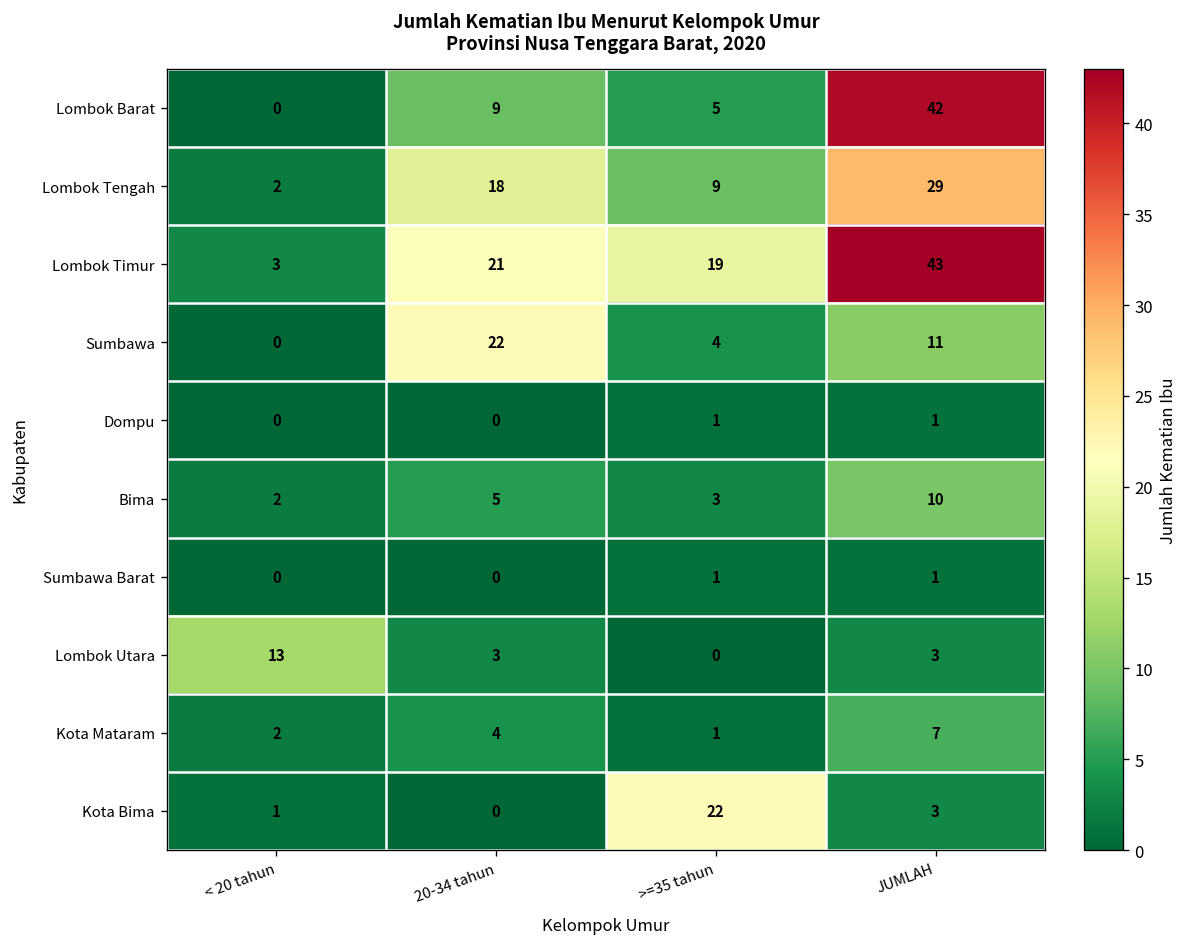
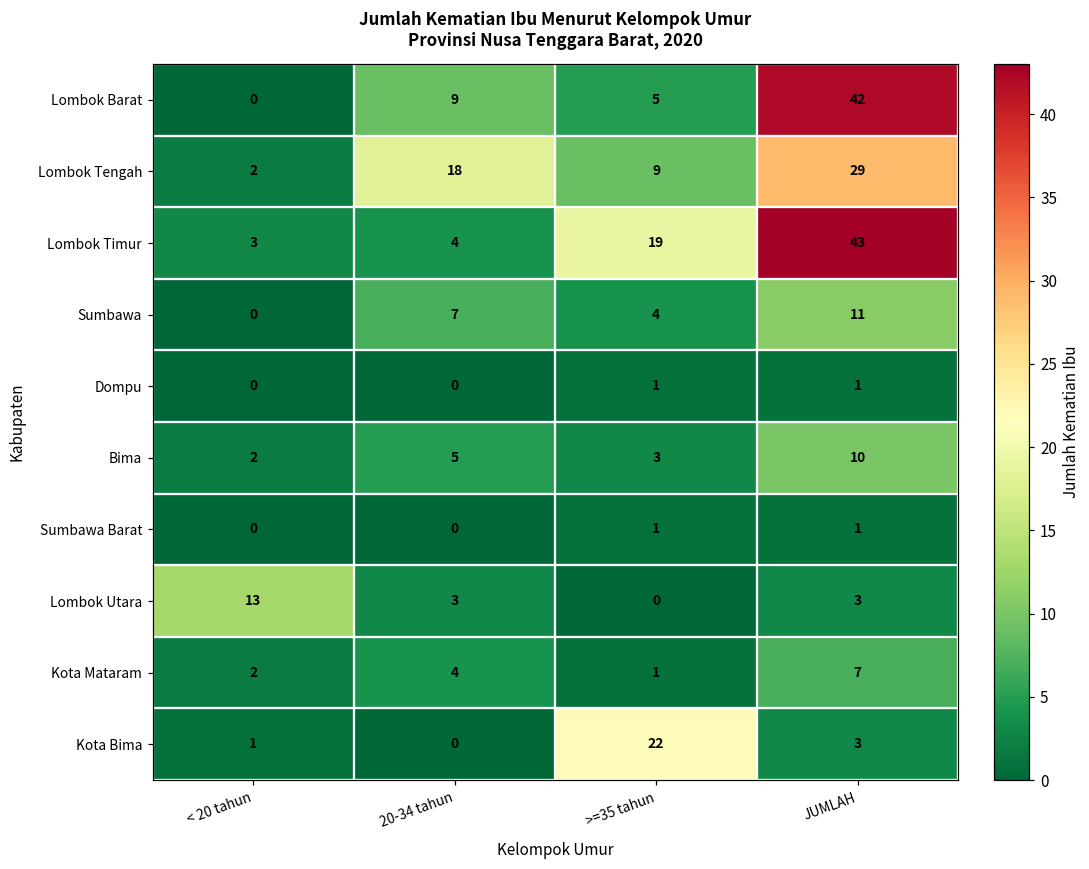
Lombok Timur, 20-34 tahun: 21 -> 4
Sumbawa, 20-34 tahun: 22 -> 7
